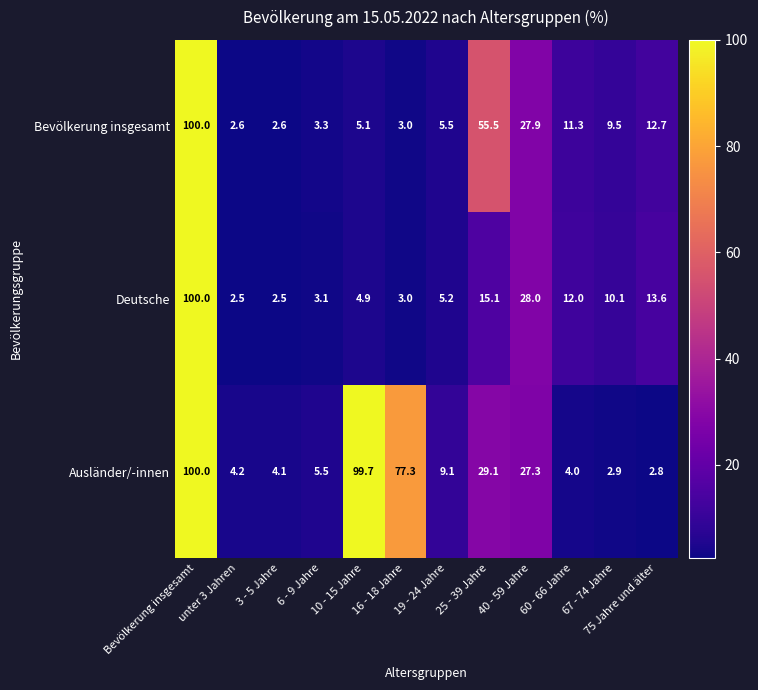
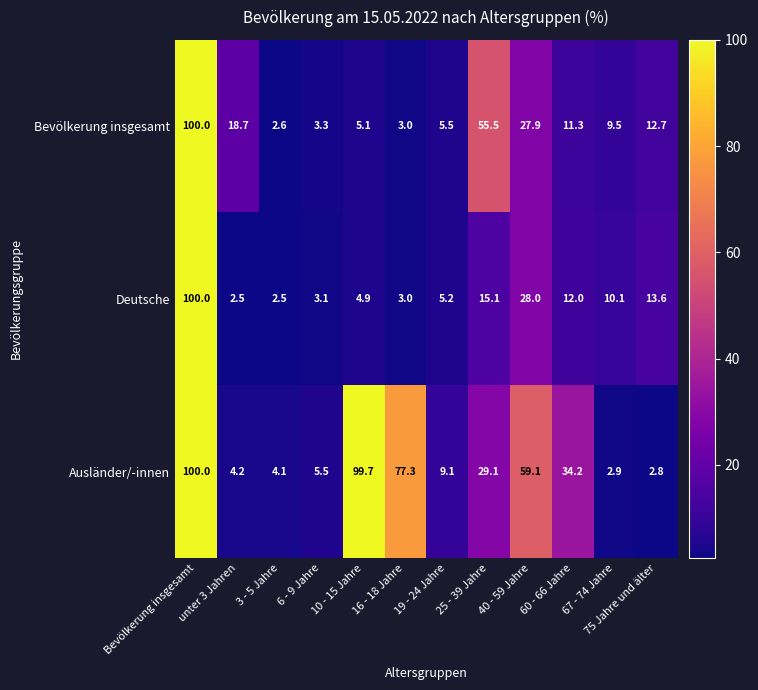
Bevölkerung insgesamt, unter 3 Jahren: 2.6 -> 18.7
Ausländer/-innen, 40 - 59 Jahre: 27.3 -> 59.1
Ausländer/-innen, 60 - 66 Jahre: 4.0 -> 34.2
